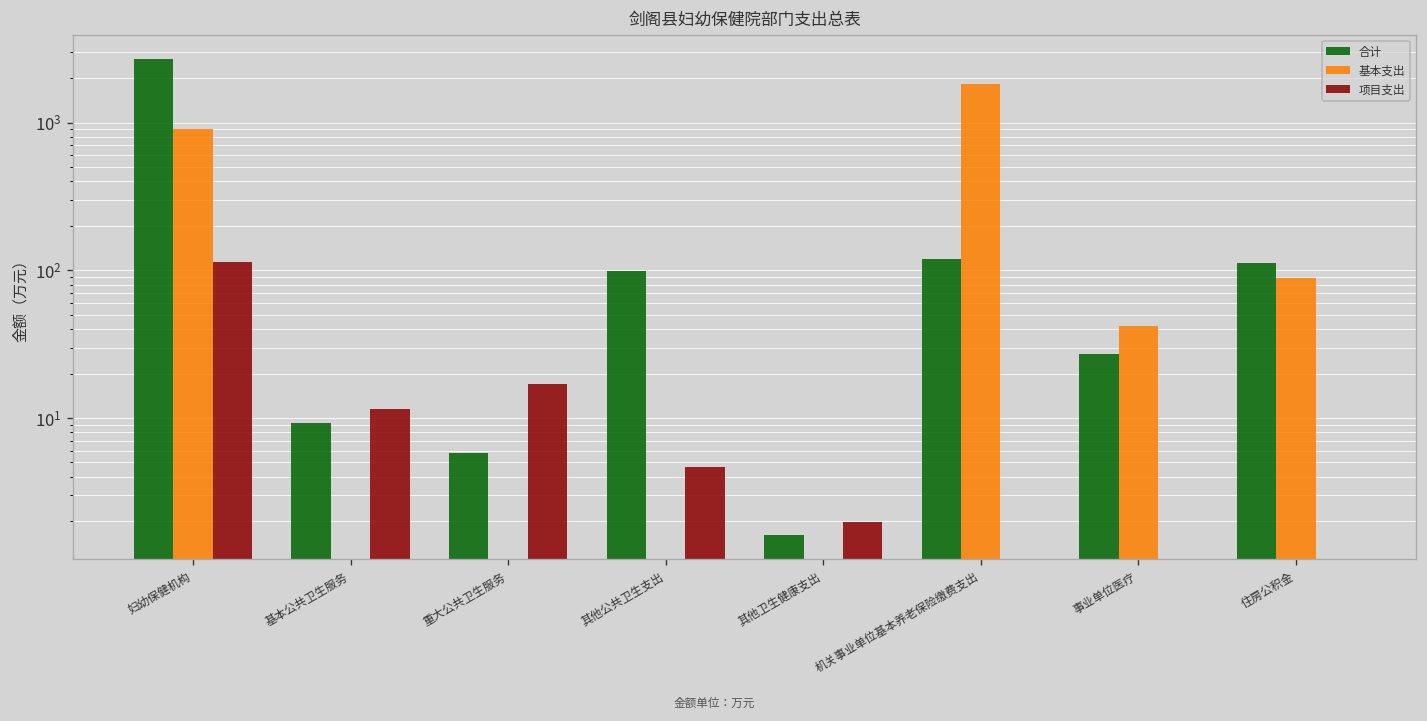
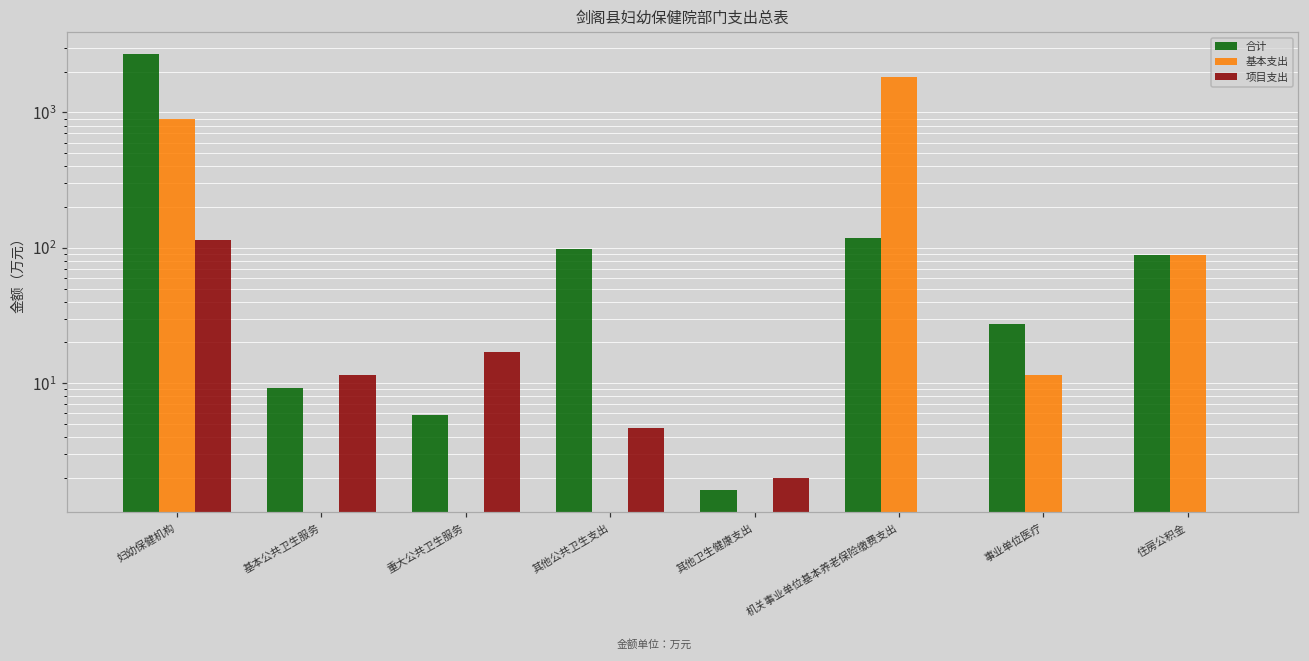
基本支出, 事业单位医疗: 42 -> 12
合计, 住房公积金: 110 -> 90
